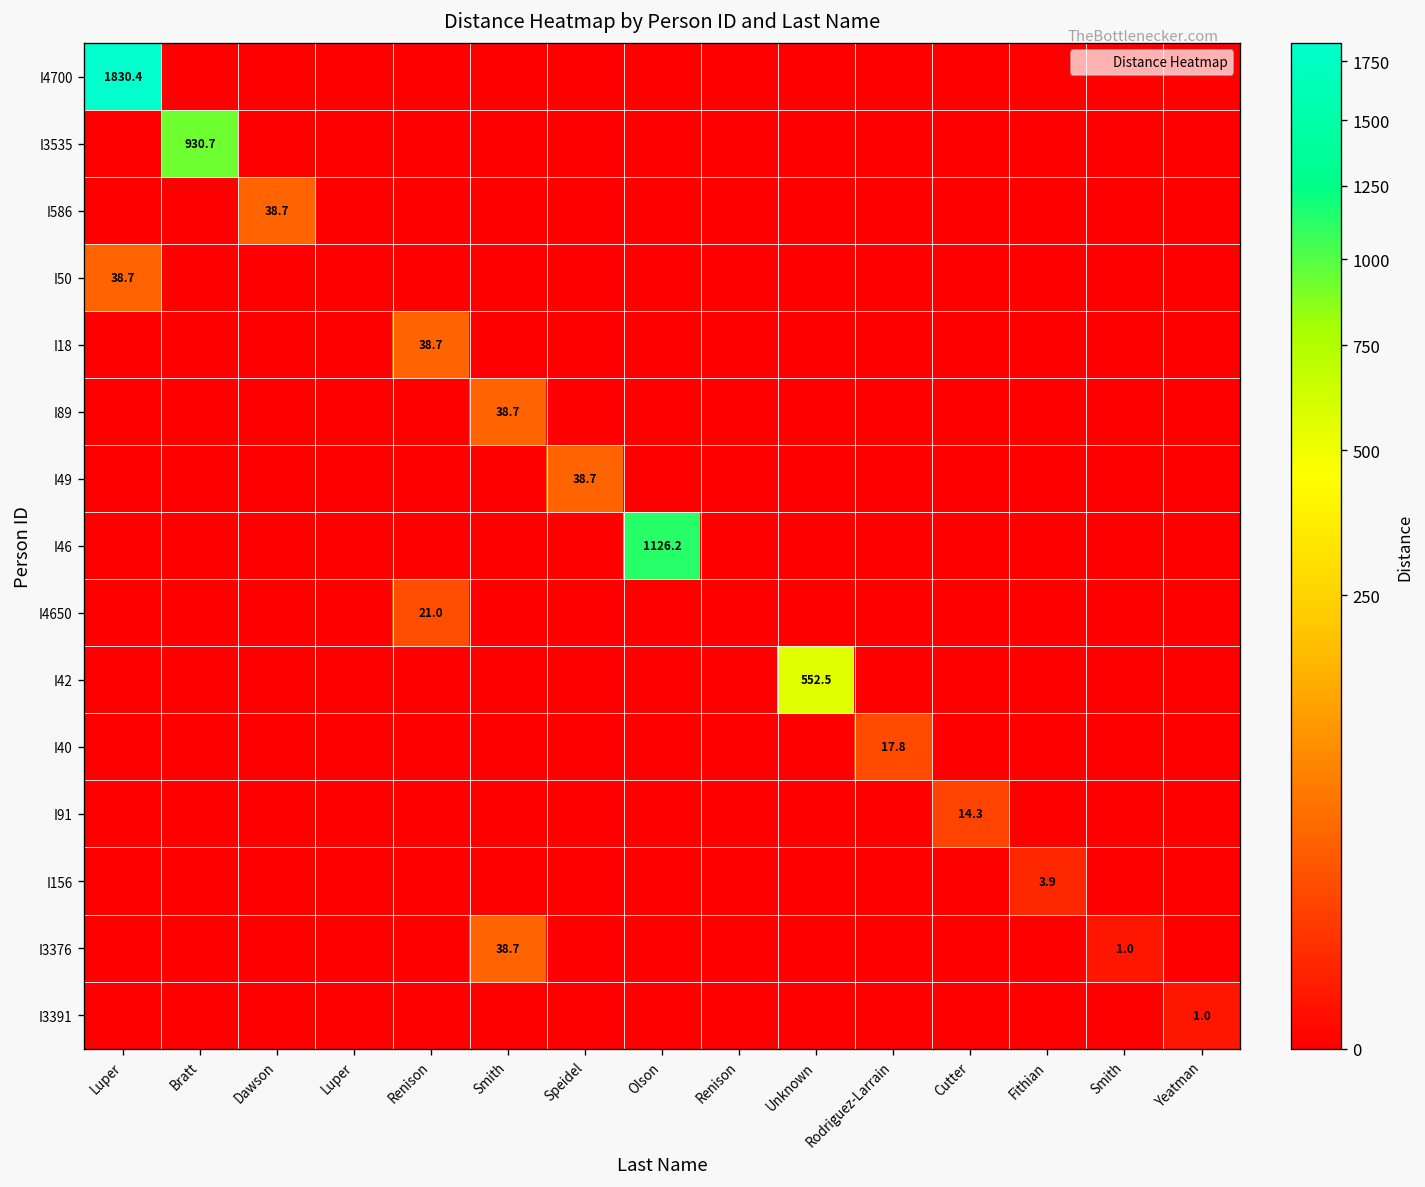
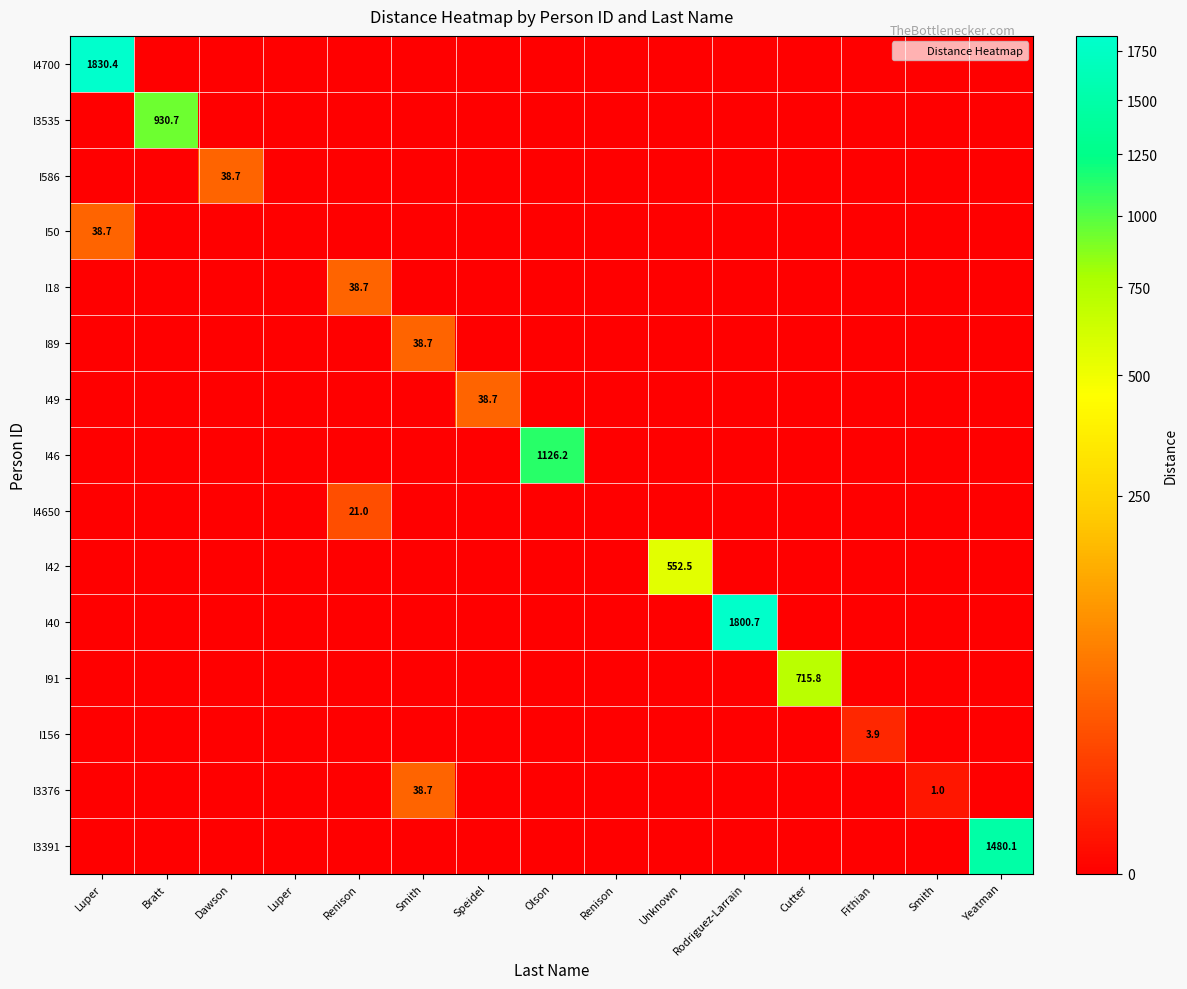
I40, Rodriguez-Larrain: 17.8 -> 1800.7
I91, Cutter: 14.3 -> 715.8
I3391, Yeatman: 1.0 -> 1480.1
